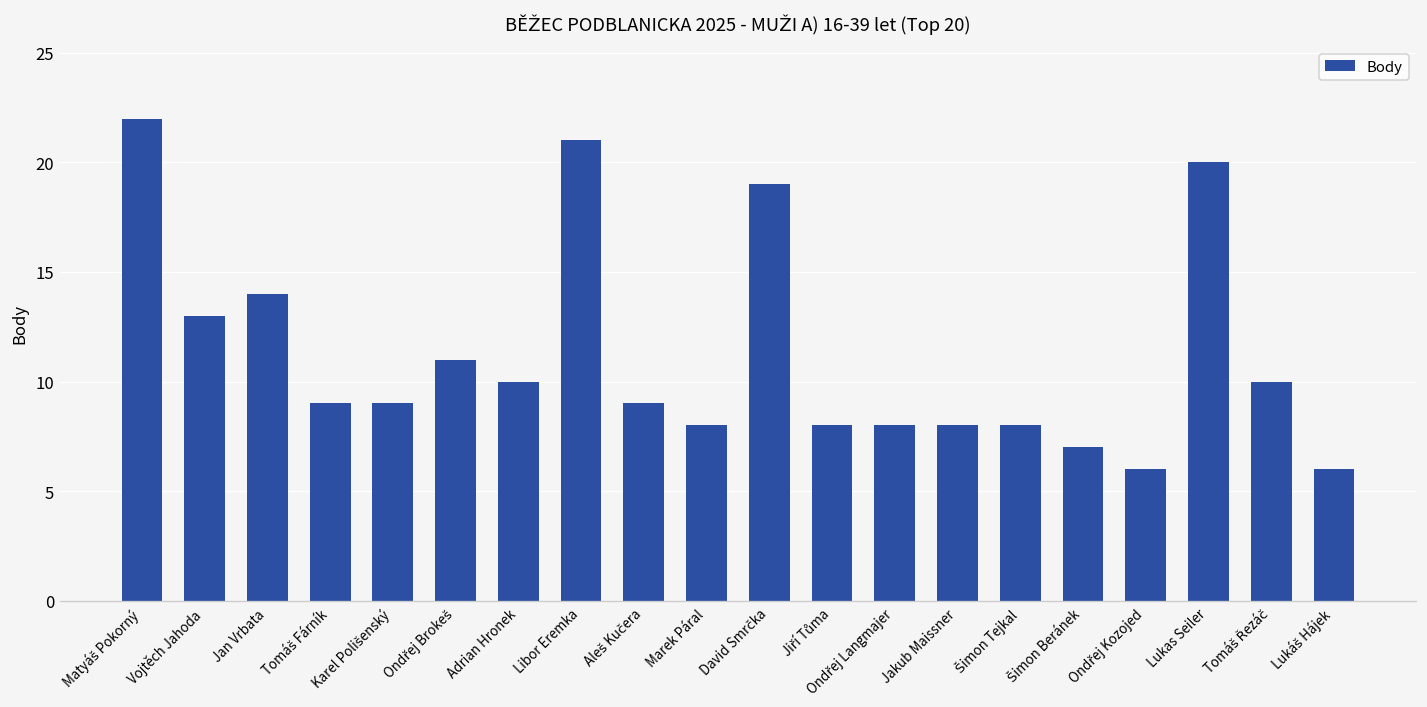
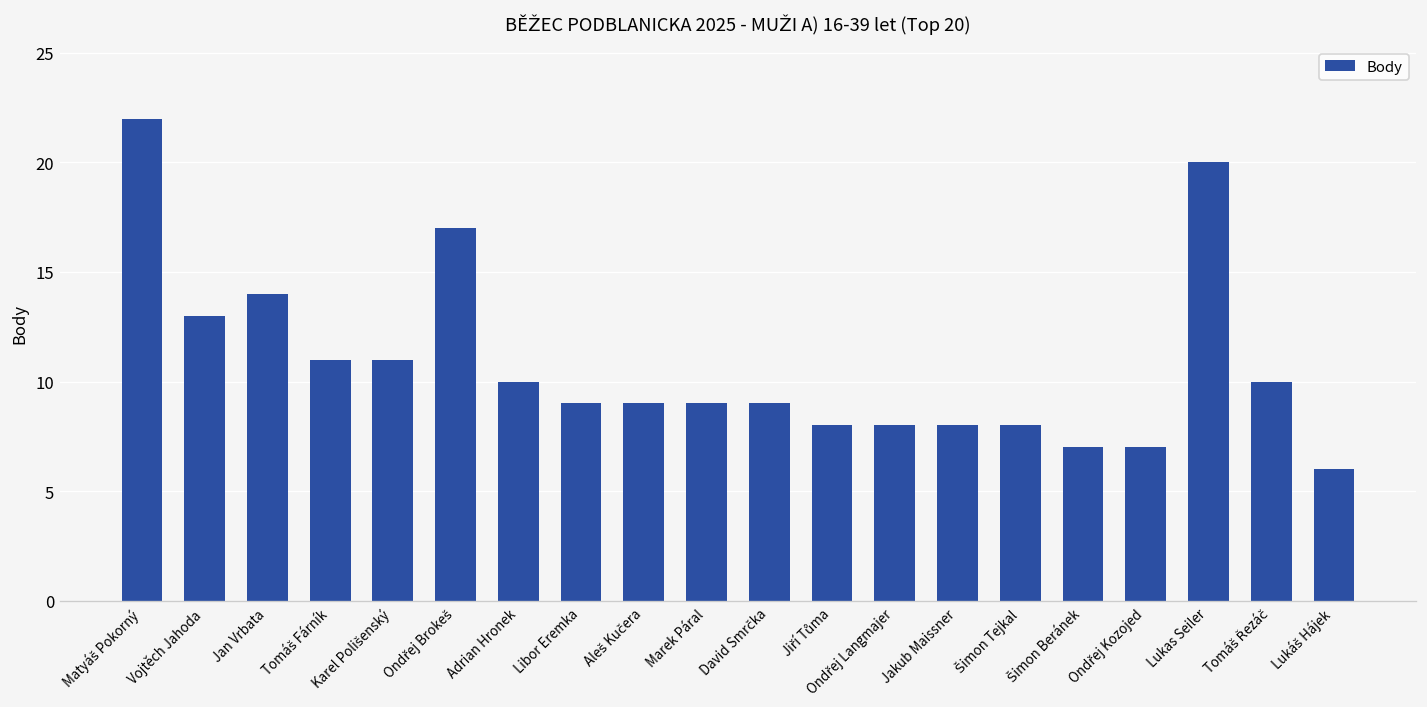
Tomáš Fárník: 9 -> 11
Karel Polišenský: 9 -> 11
Ondřej Brokeš: 11 -> 17
Libor Eremka: 21 -> 9
Marek Páral: 8 -> 9
David Smrčka: 19 -> 9
Ondřej Kozojed: 6 -> 7
